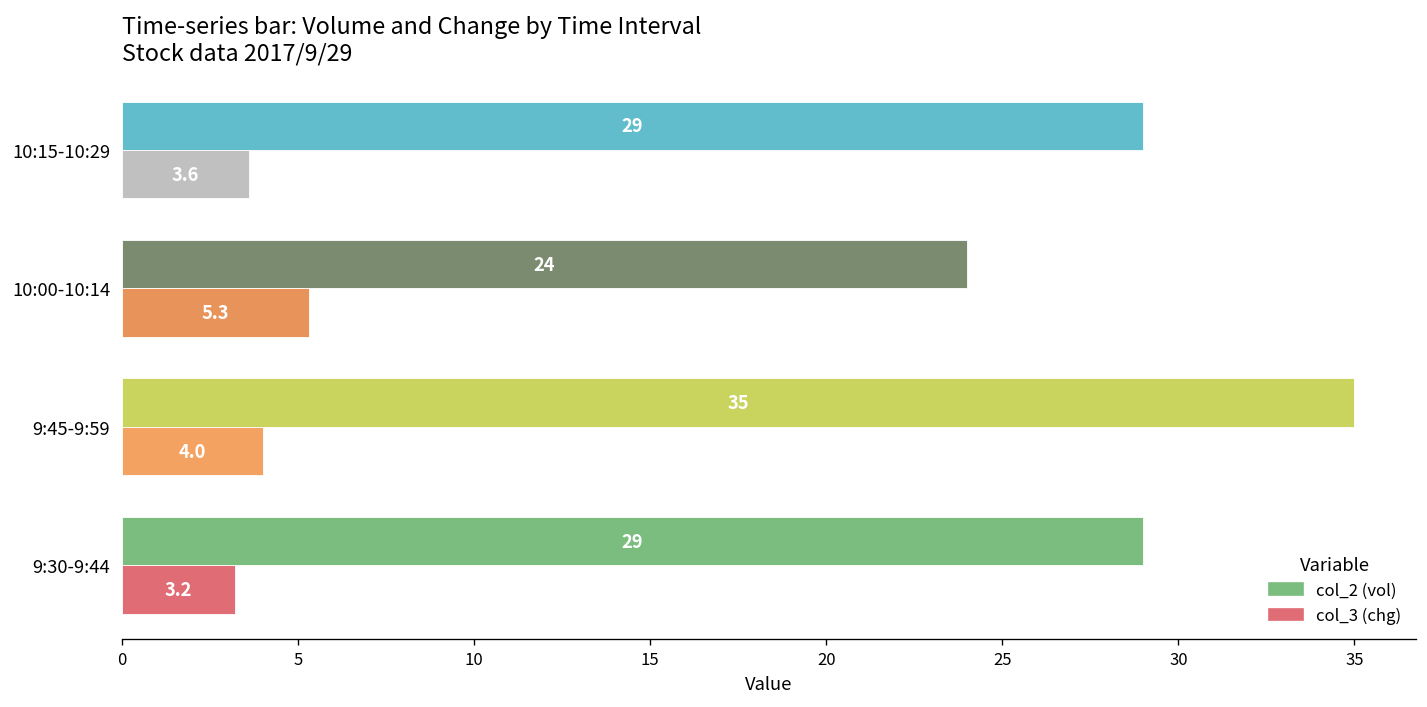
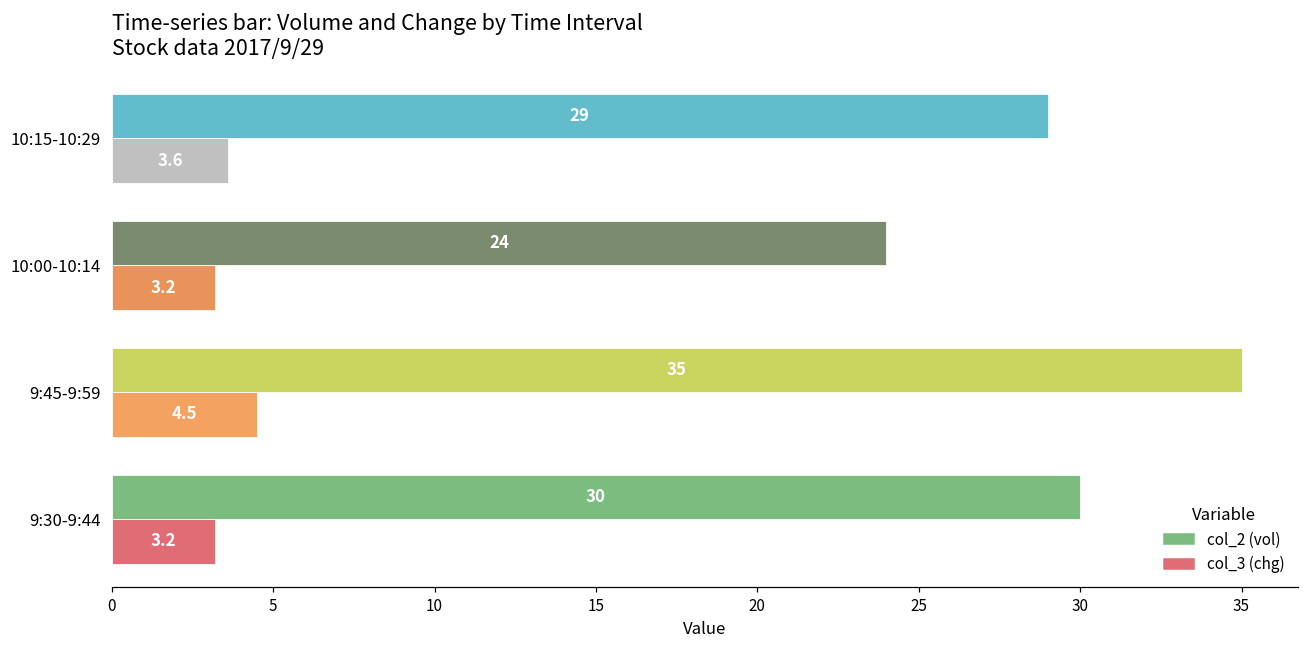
col_3 (chg), 10:00-10:14: 5.3 -> 3.2
col_3 (chg), 9:45-9:59: 4.0 -> 4.5
col_2 (vol), 9:30-9:44: 29 -> 30
